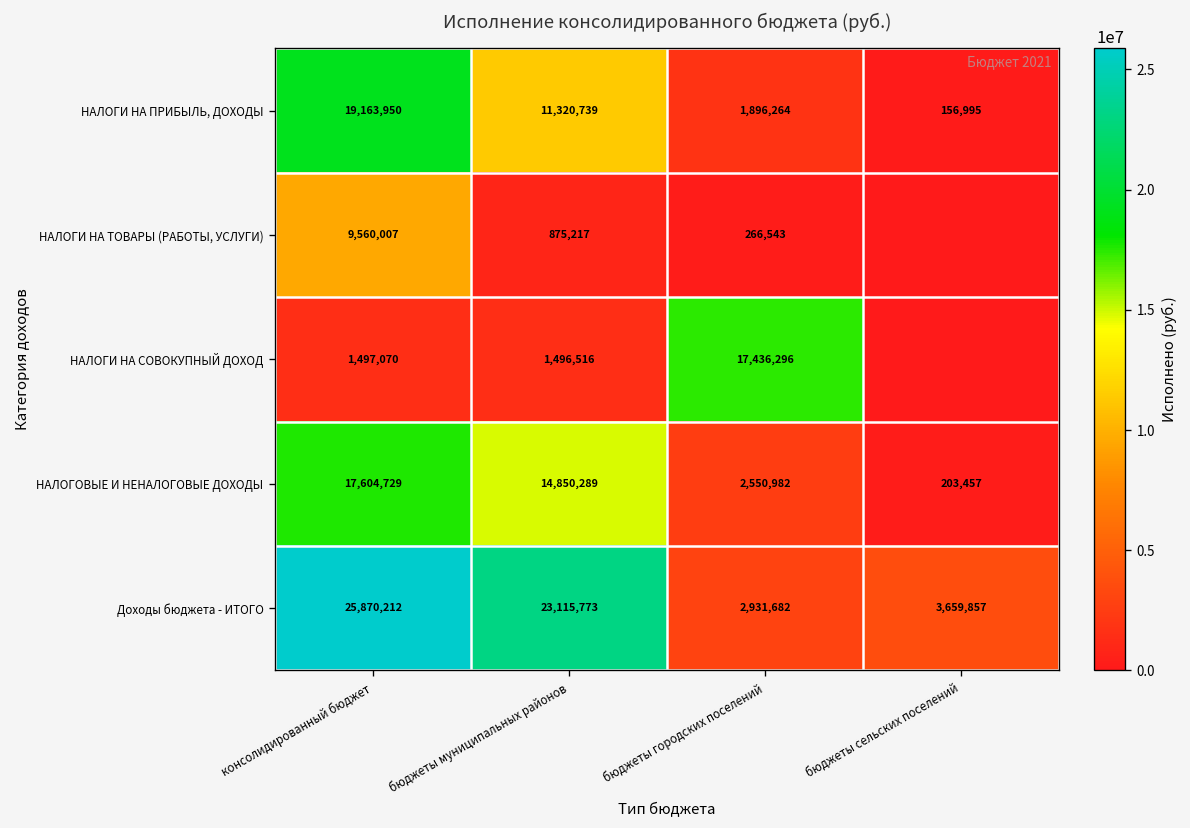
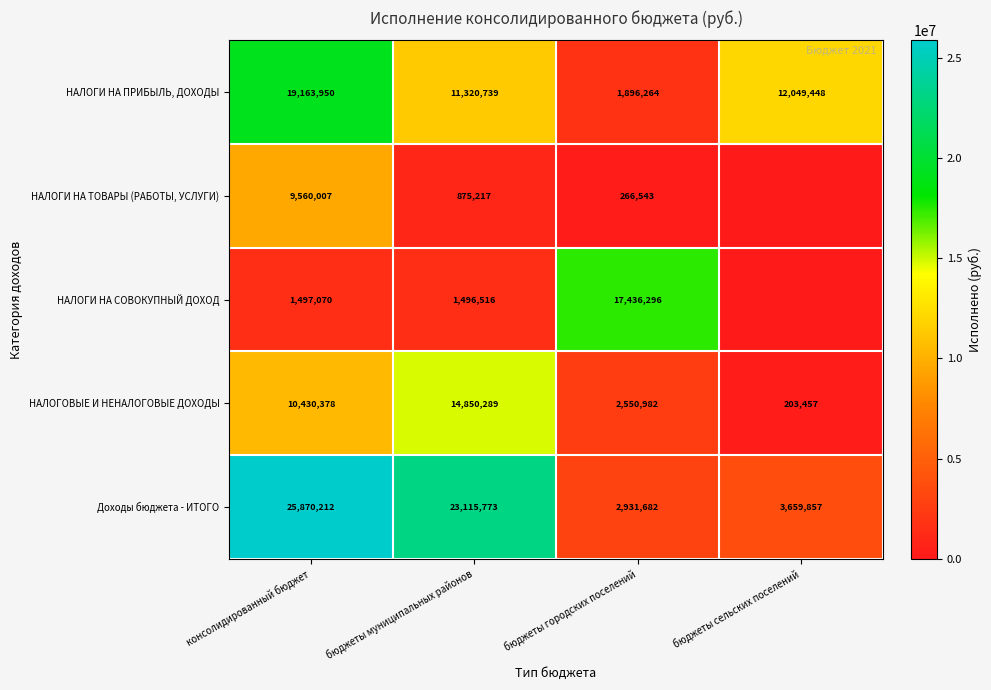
НАЛОГИ НА ПРИБЫЛЬ, ДОХОДЫ, бюджеты сельских поселений: 156,995 -> 12,049,448
НАЛОГОВЫЕ И НЕНАЛОГОВЫЕ ДОХОДЫ, консолидированный бюджет: 17,604,729 -> 10,430,378
